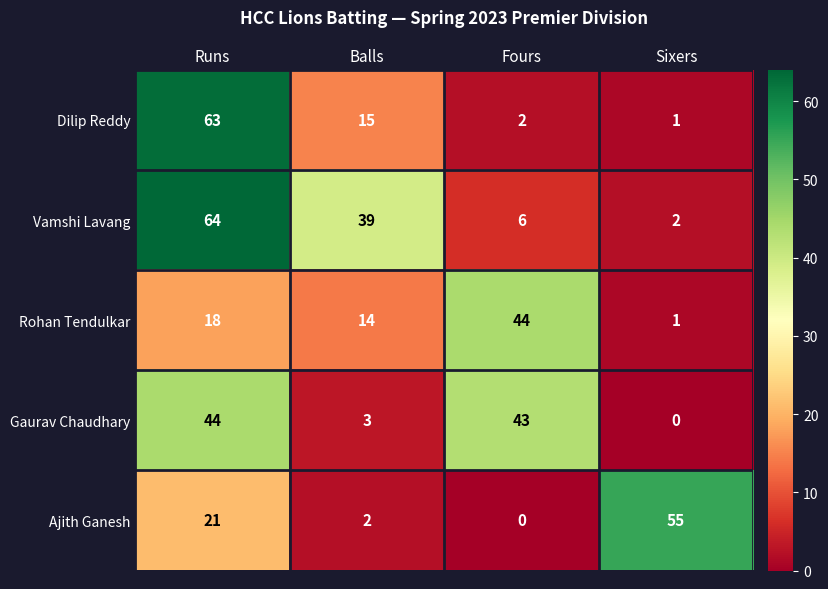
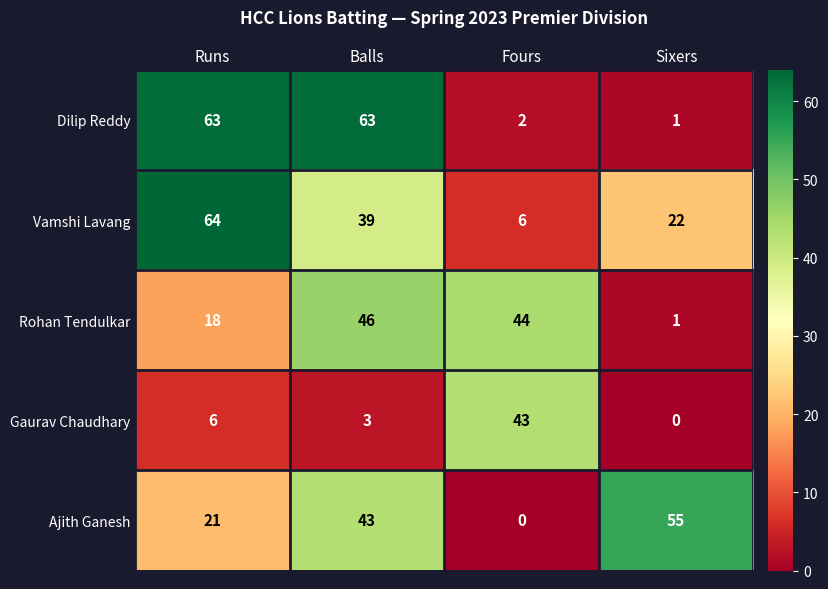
Dilip Reddy, Balls: 15 -> 63
Vamshi Lavang, Sixers: 2 -> 22
Rohan Tendulkar, Balls: 14 -> 46
Gaurav Chaudhary, Runs: 44 -> 6
Ajith Ganesh, Balls: 2 -> 43
